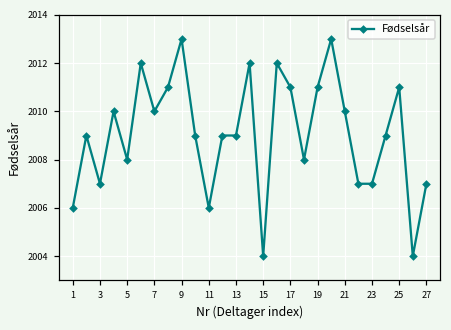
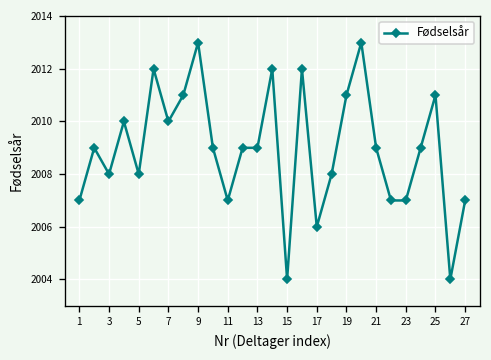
1: 2006 -> 2007
3: 2007 -> 2008
11: 2006 -> 2007
17: 2011 -> 2006
21: 2010 -> 2009
